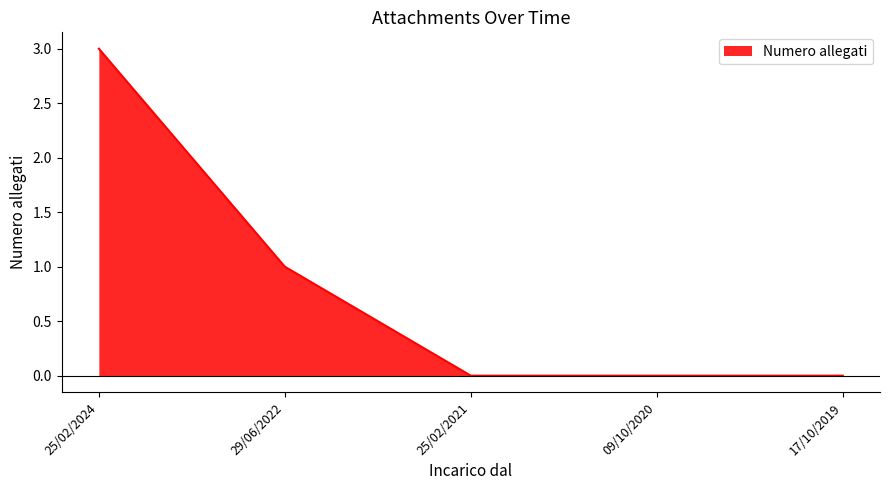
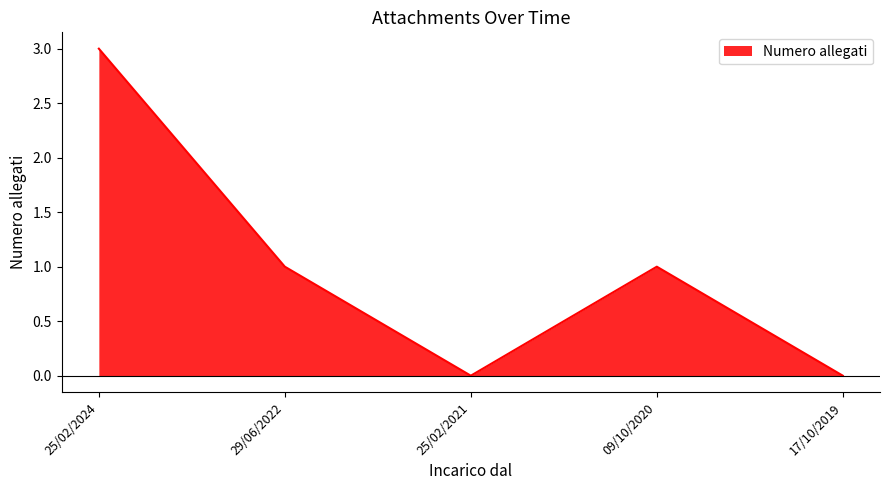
09/10/2020: 0 -> 1
